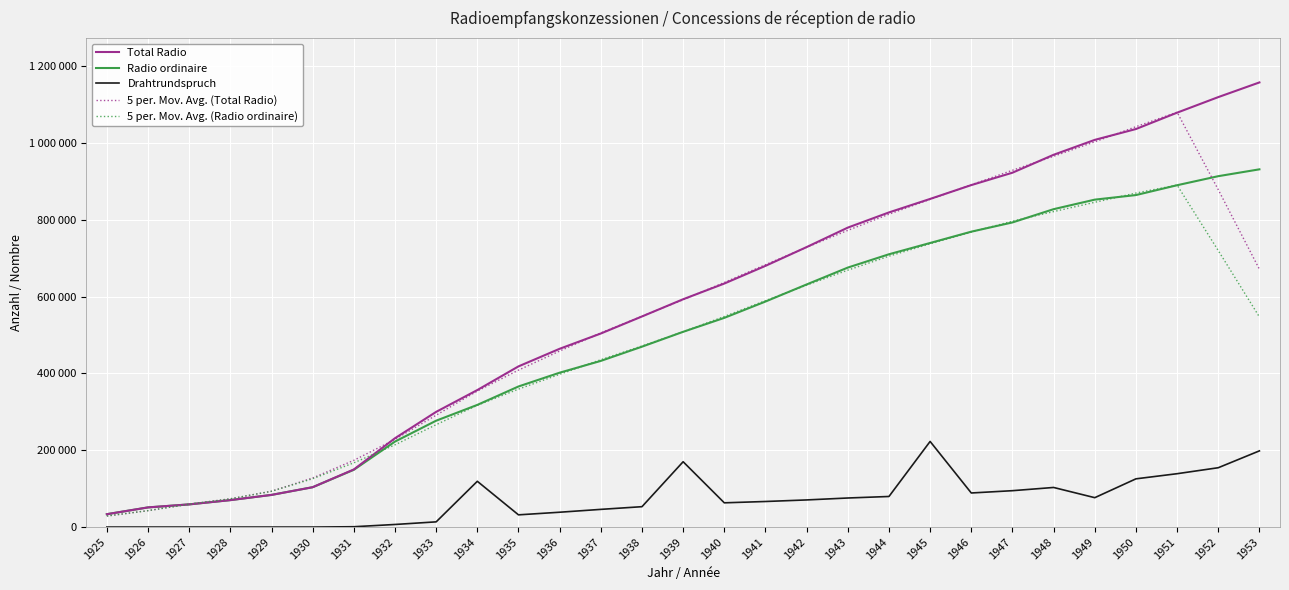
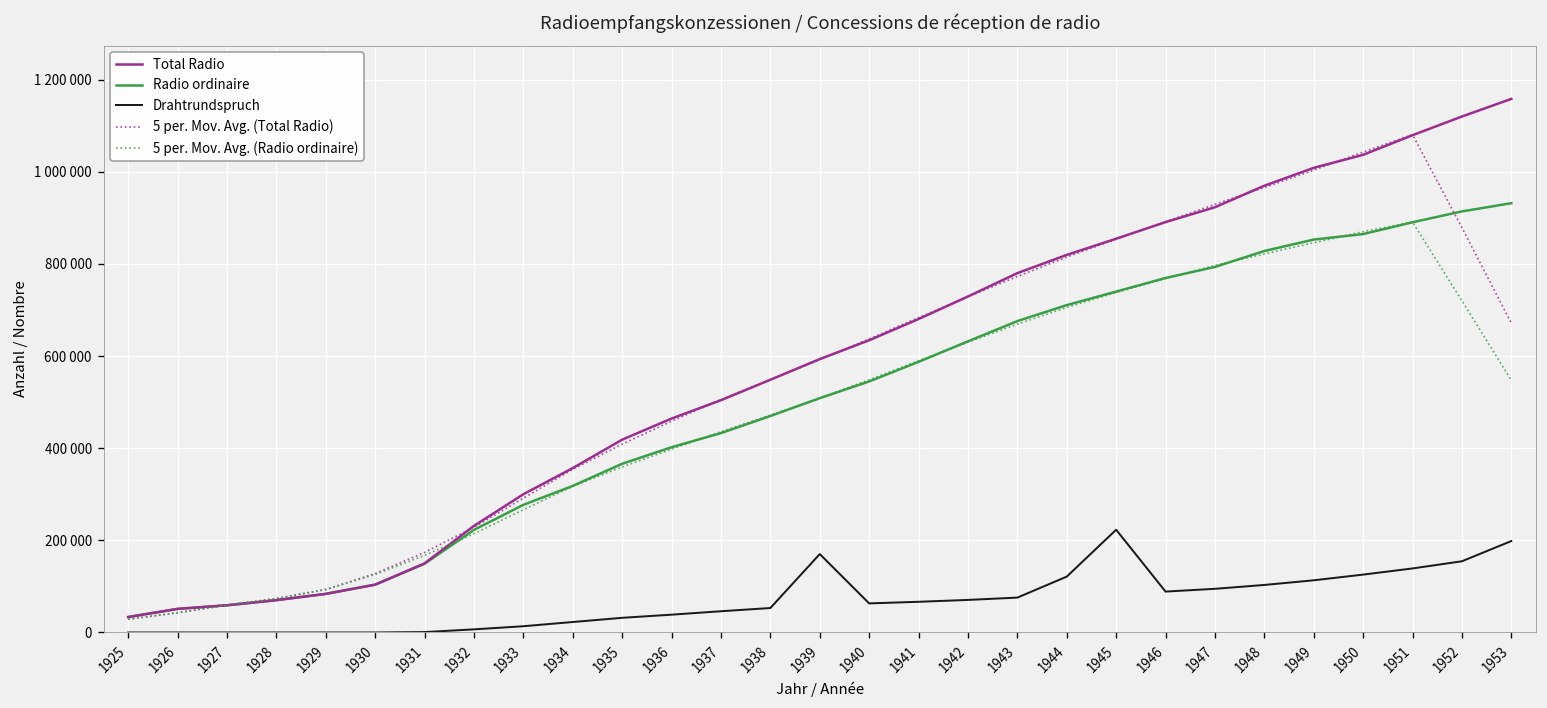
Drahtrundspruch, 1934: 120000 -> 20000
Drahtrundspruch, 1944: 80000 -> 120000
Drahtrundspruch, 1949: 80000 -> 110000
